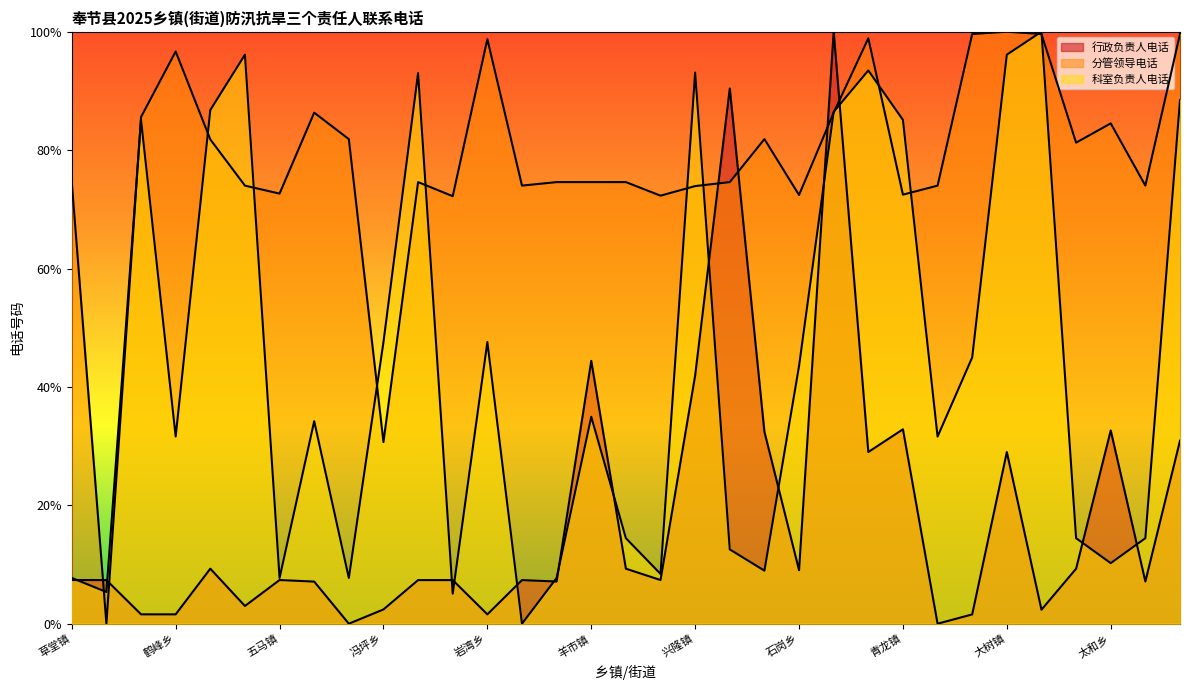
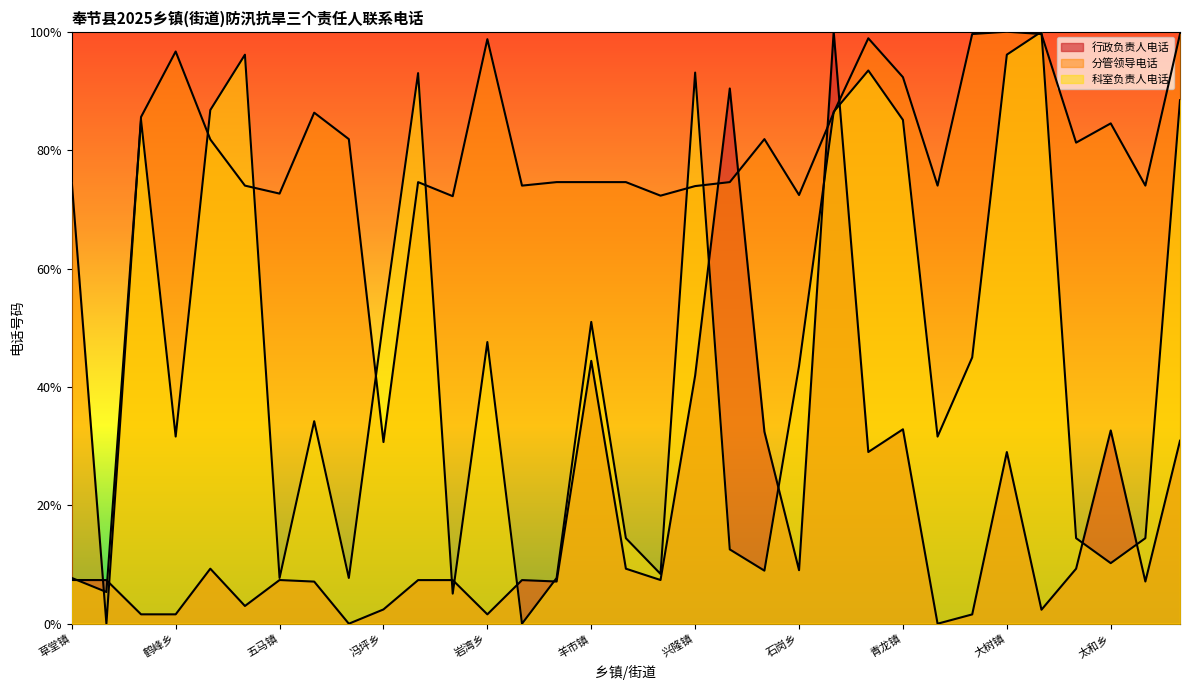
科室负责人电话, 冯坪乡: 48% -> 51%
科室负责人电话, 羊市镇: 35% -> 51%
分管领导电话, 青龙镇: 72% -> 92%
